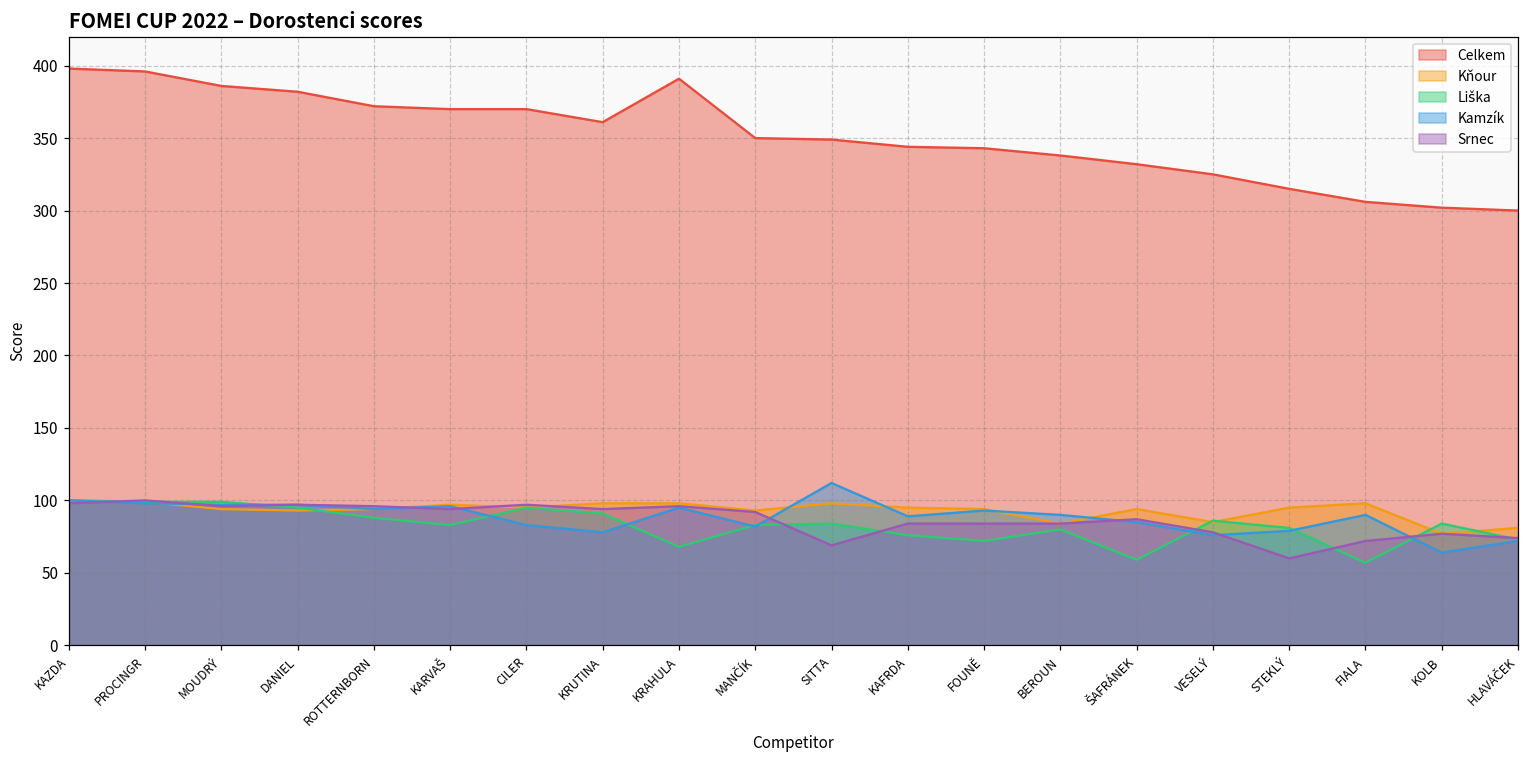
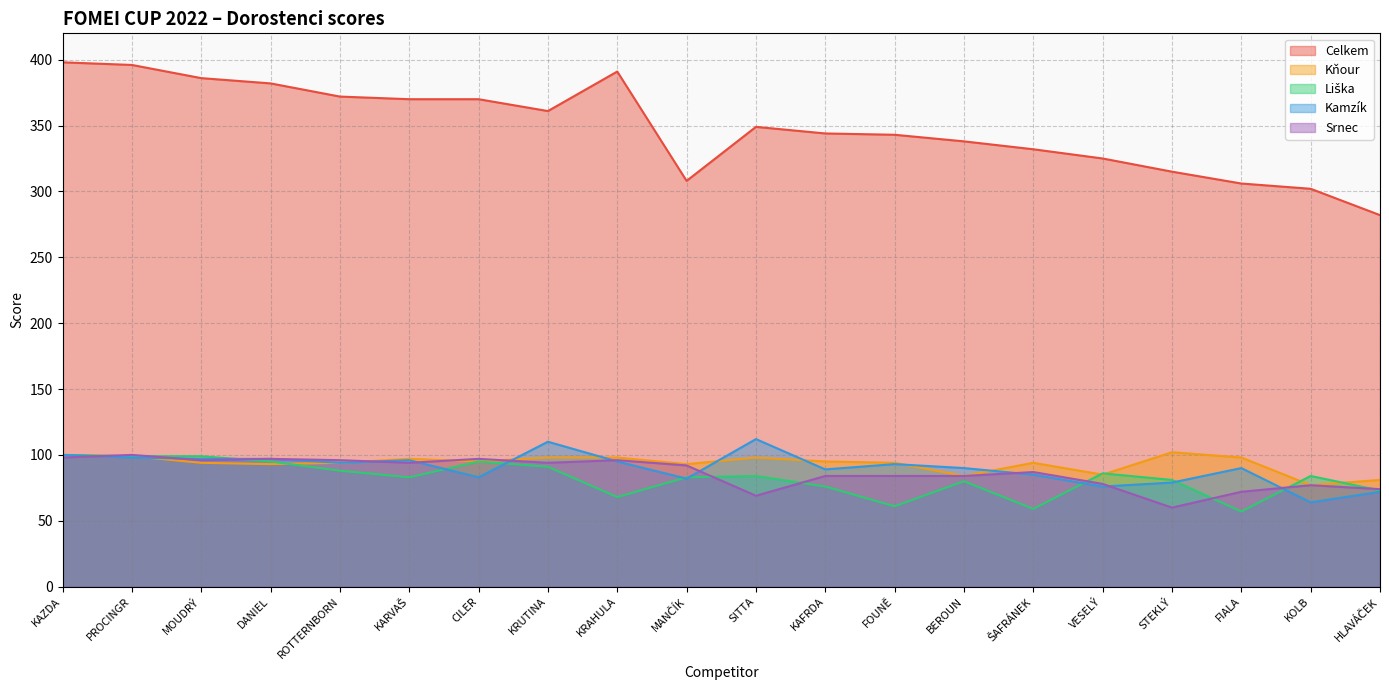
Kamzík, KRUTINA: 78 -> 110
Celkem, MANČÍK: 350 -> 308
Liška, FOUNĚ: 72 -> 61
Kňour, STEKLÝ: 95 -> 102
Celkem, HLAVÁČEK: 300 -> 282
